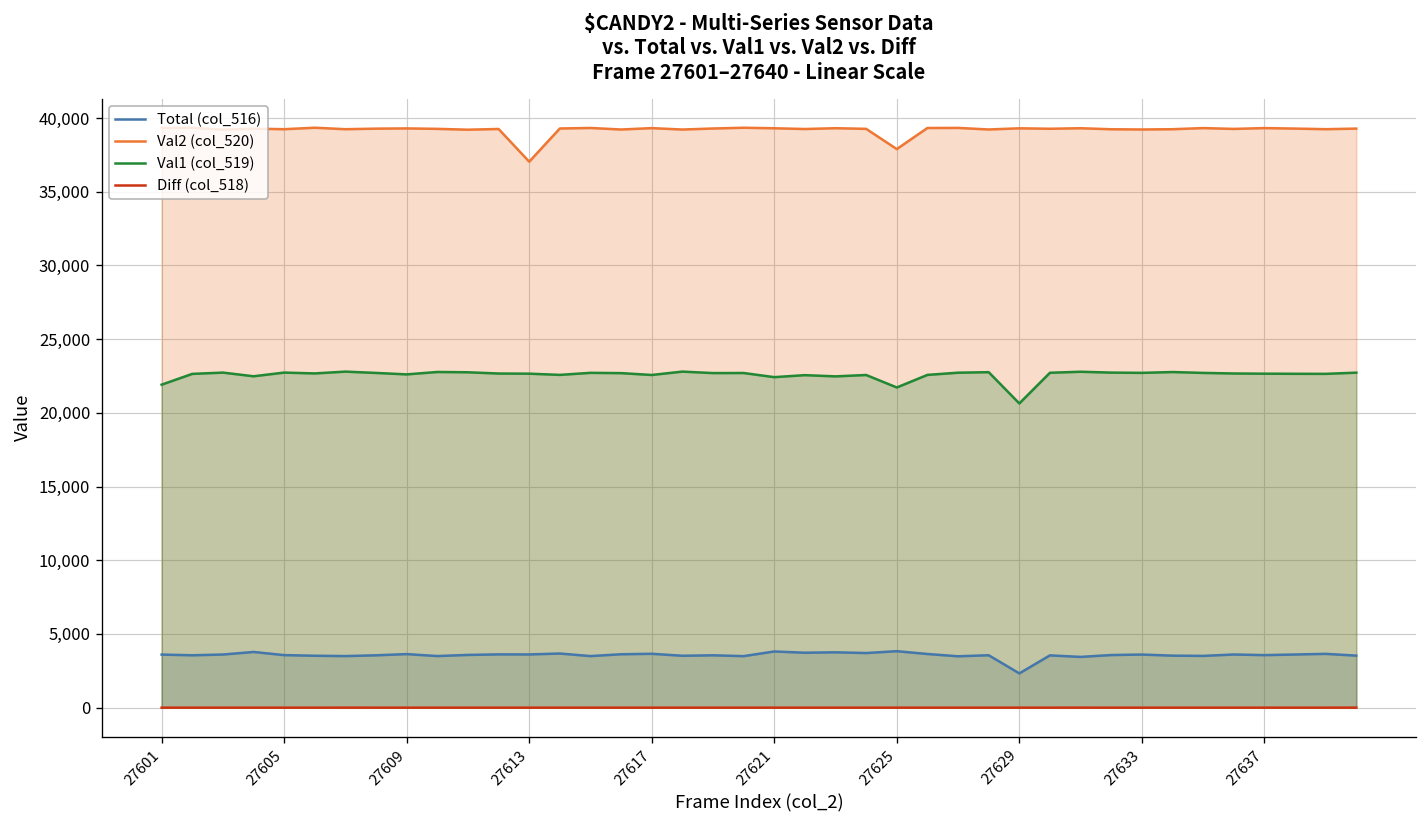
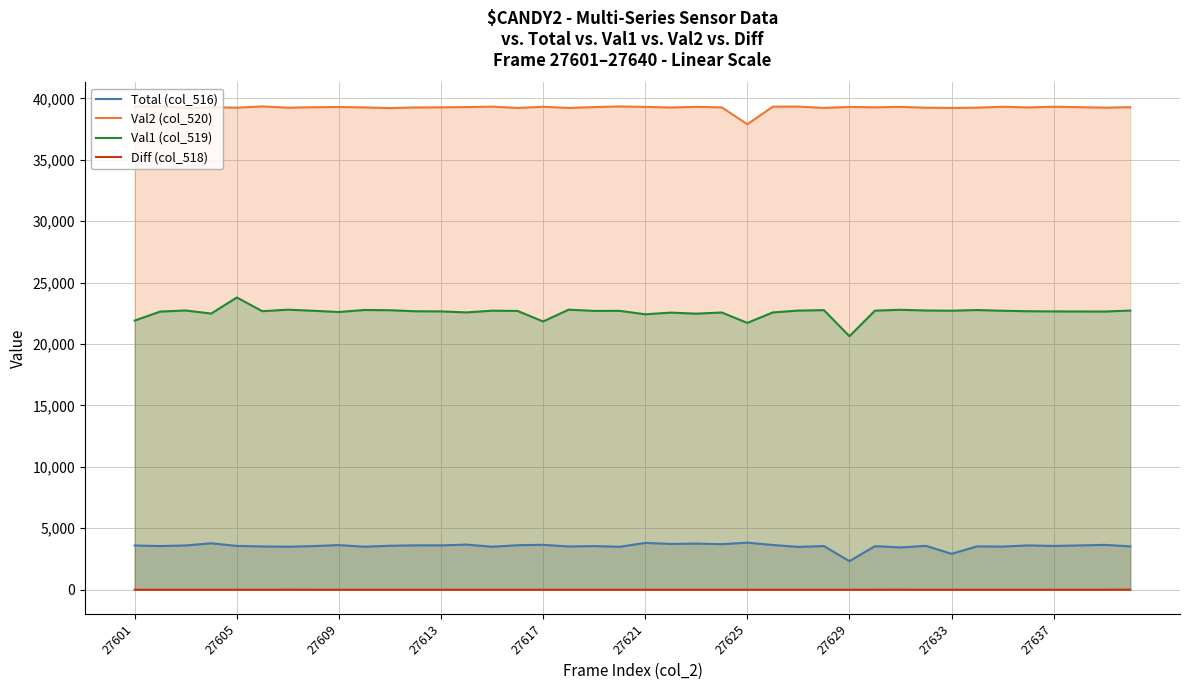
Val1 (col_519), 27605: 22,700 -> 23,800
Val2 (col_520), 27613: 37,000 -> 39,300
Val1 (col_519), 27617: 22,600 -> 21,800
Total (col_516), 27633: 3,600 -> 2,900
